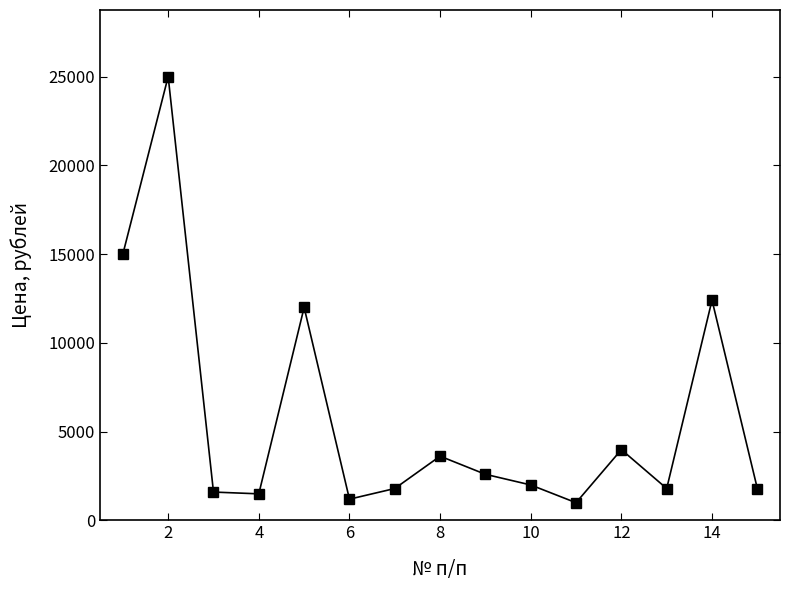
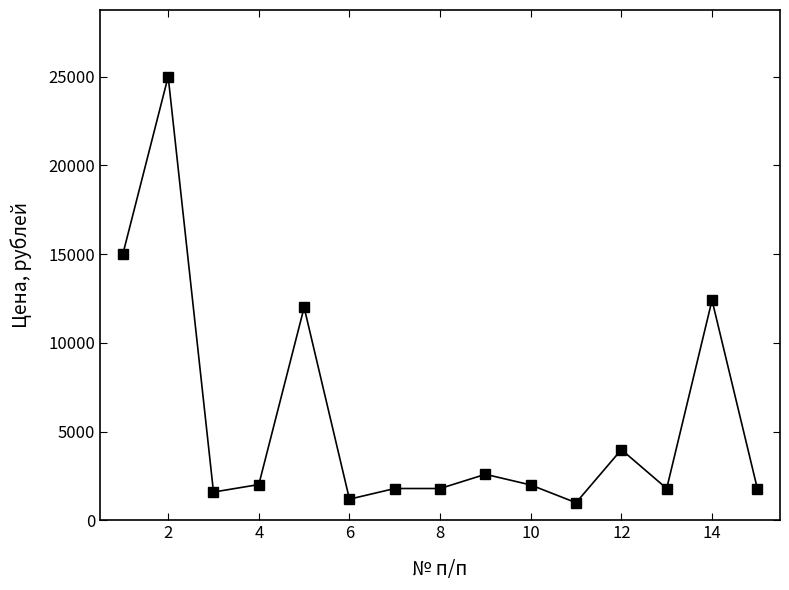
4: 1500 -> 2000
8: 3600 -> 1800
